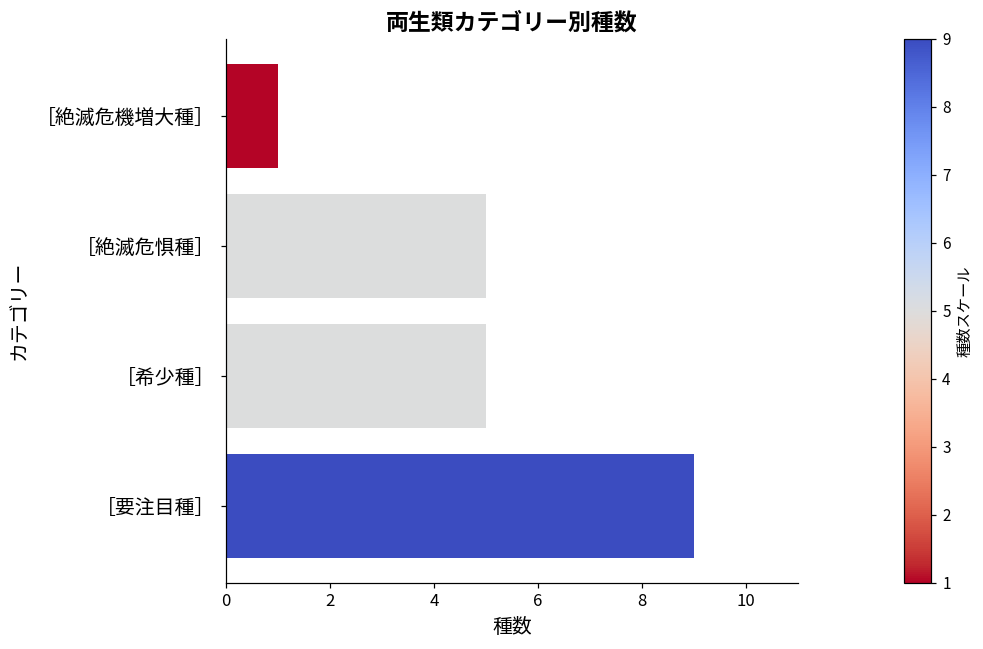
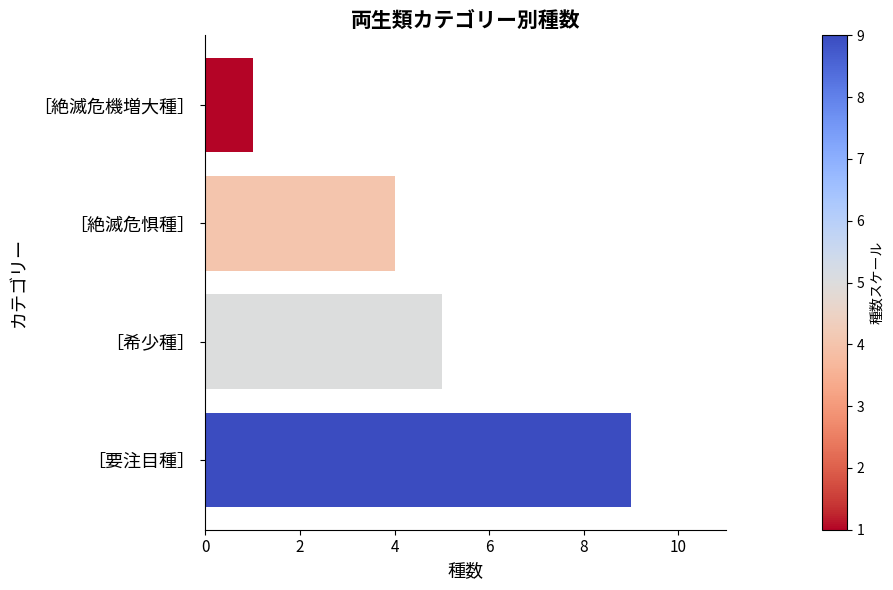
［絶滅危惧種］: 5 -> 4
